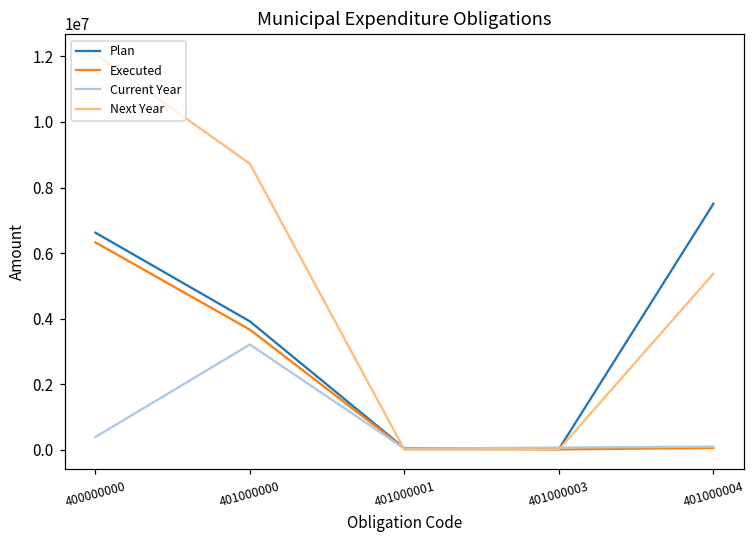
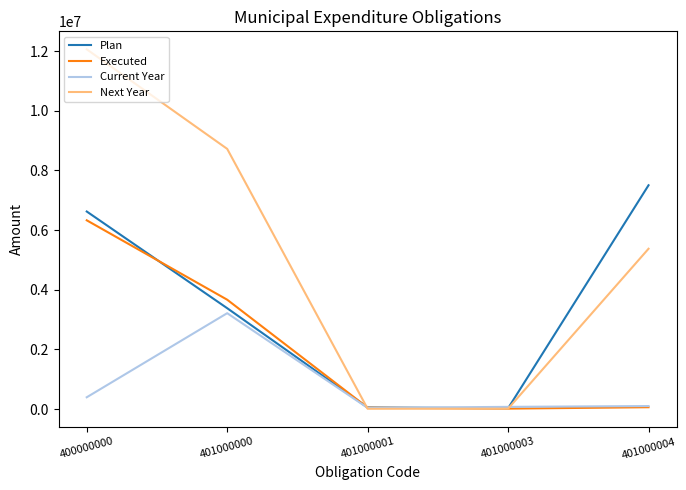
Plan, 401000000: 3900000 -> 3400000
